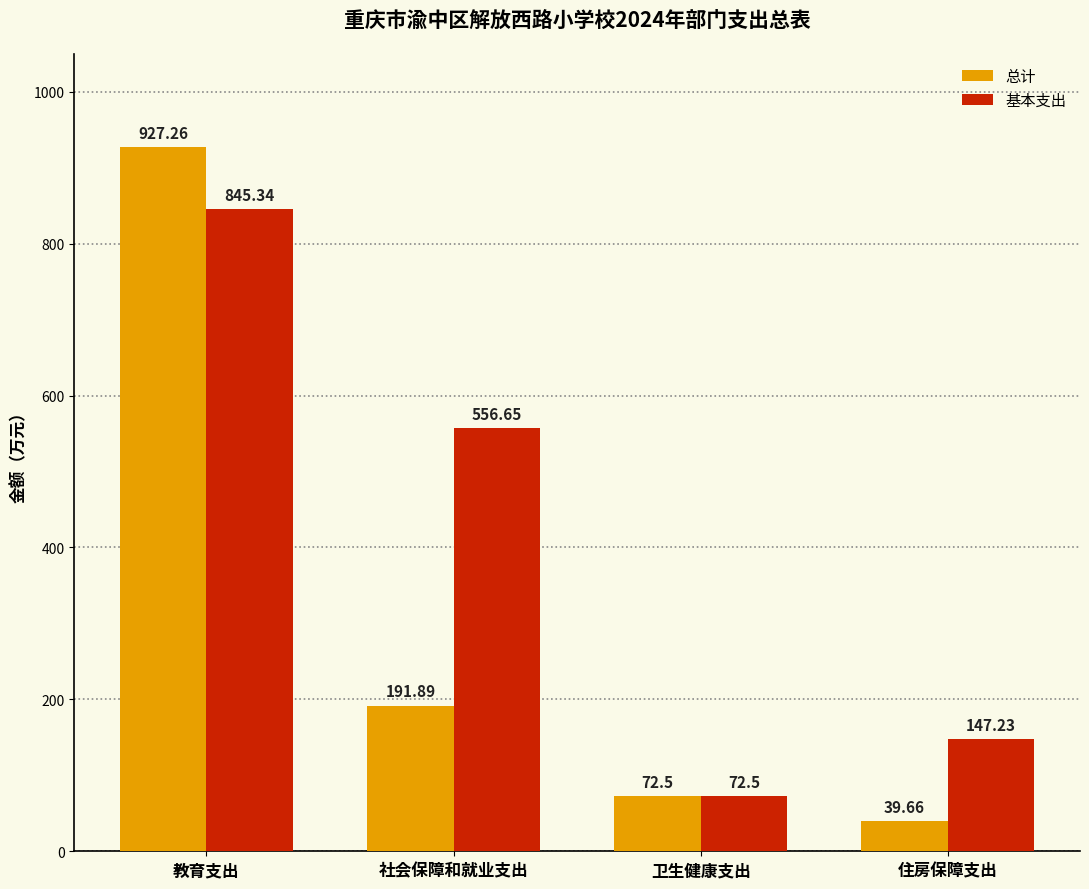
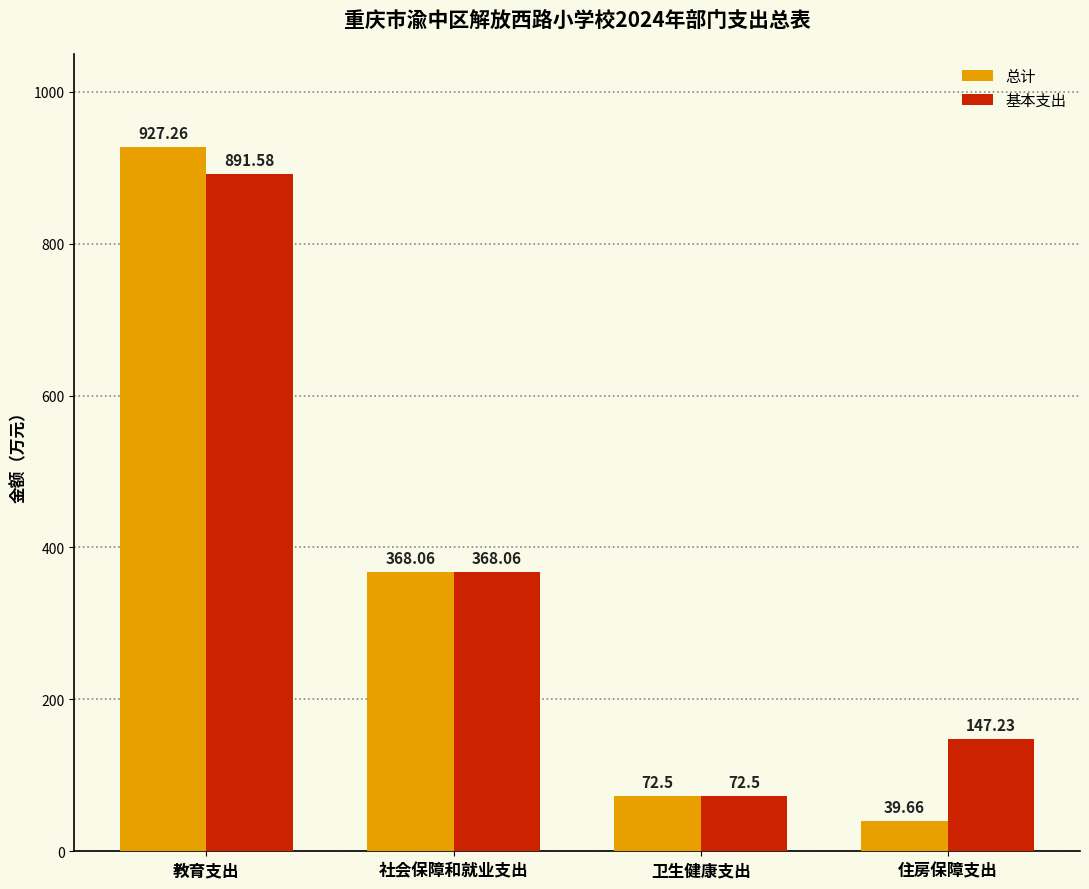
基本支出, 教育支出: 845.34 -> 891.58
总计, 社会保障和就业支出: 191.89 -> 368.06
基本支出, 社会保障和就业支出: 556.65 -> 368.06
